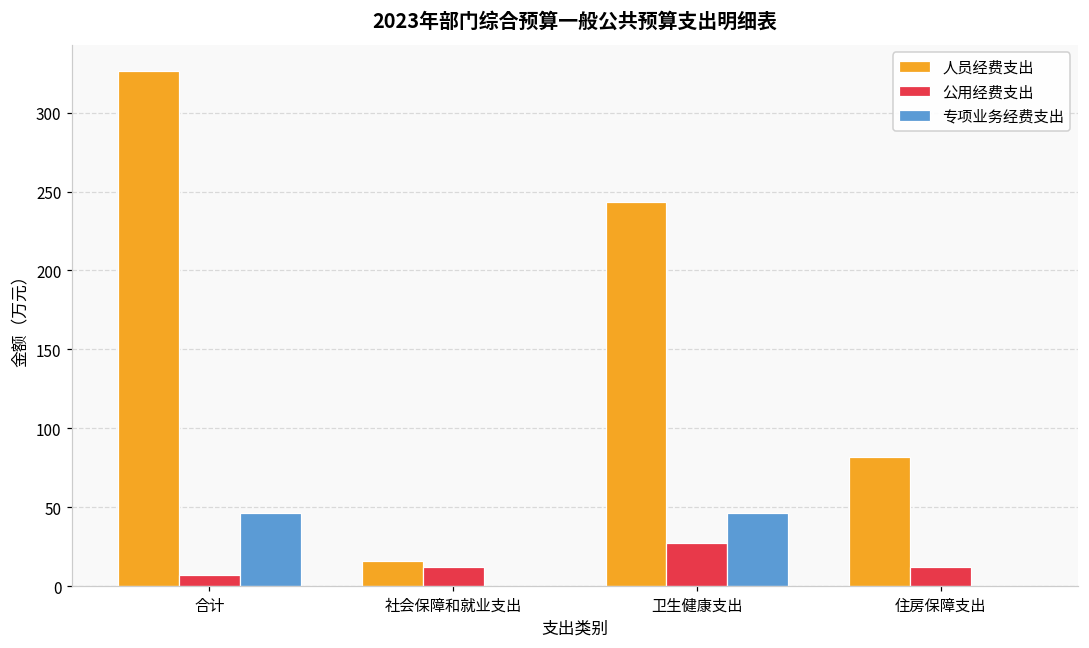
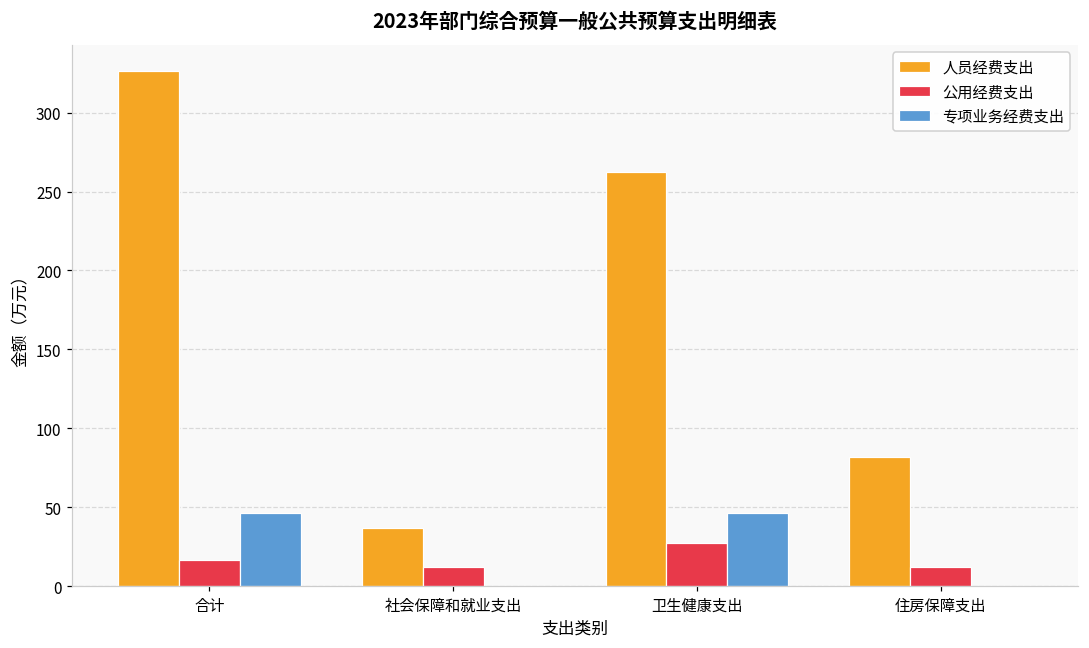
公用经费支出, 合计: 7 -> 17
人员经费支出, 社会保障和就业支出: 16 -> 37
人员经费支出, 卫生健康支出: 243 -> 262
